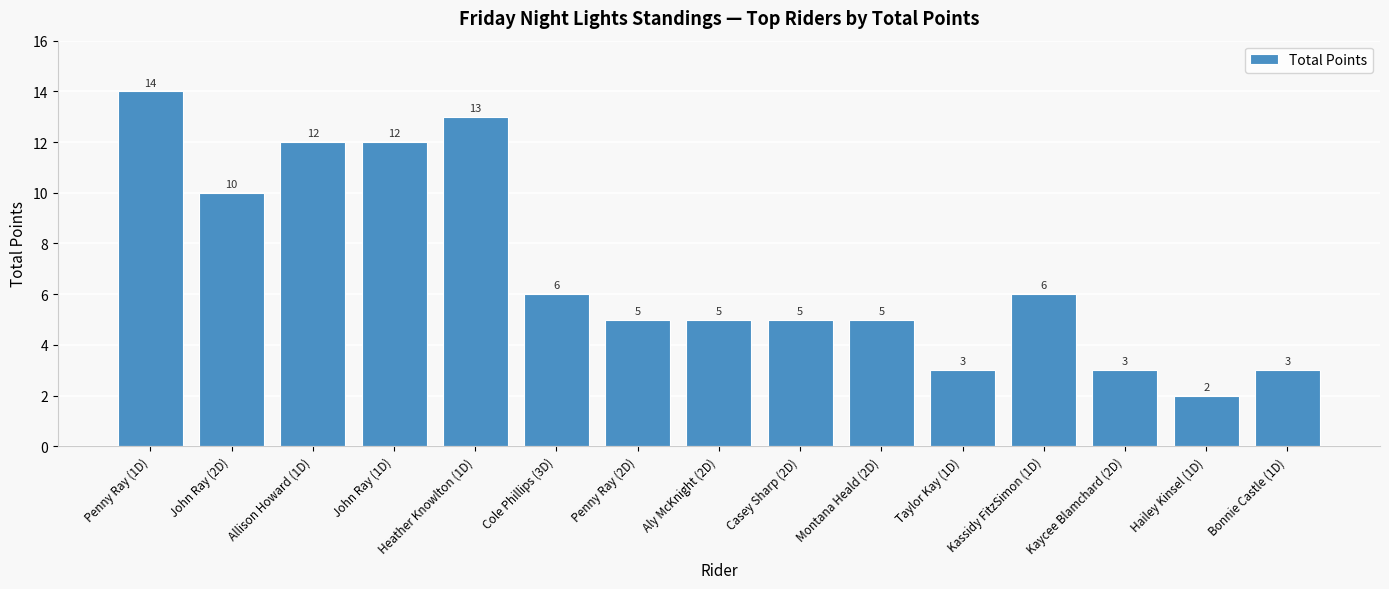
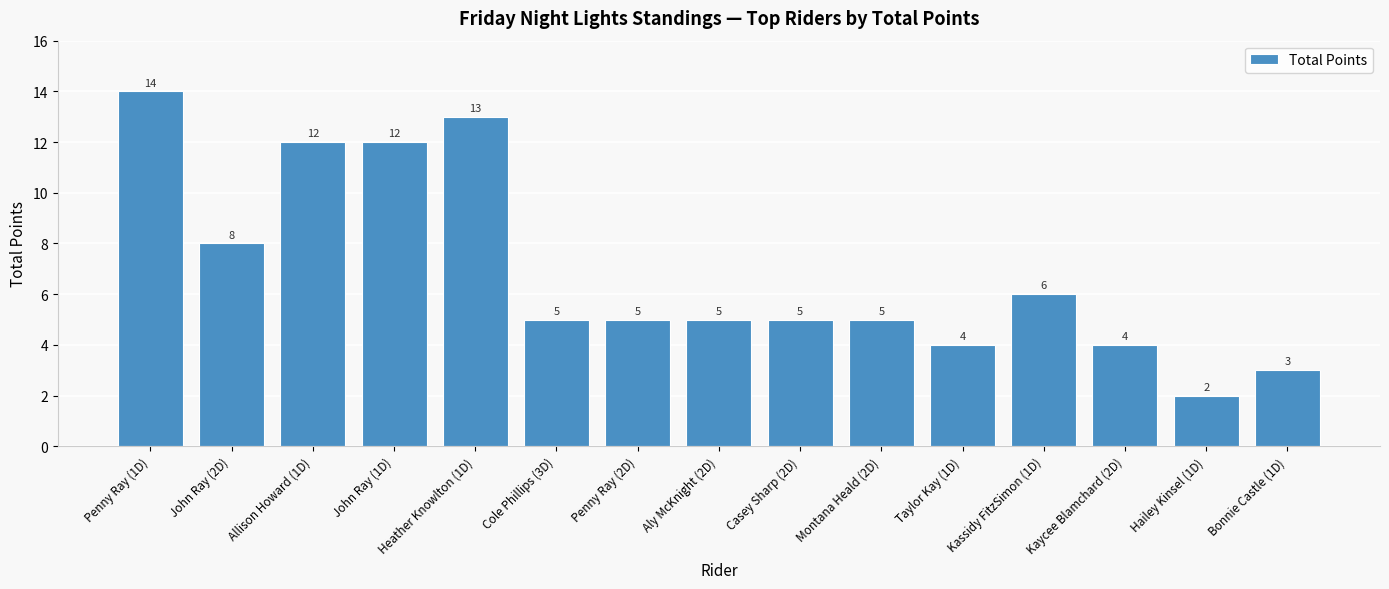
John Ray (2D): 10 -> 8
Cole Phillips (3D): 6 -> 5
Taylor Kay (1D): 3 -> 4
Kaycee Blamchard (2D): 3 -> 4
